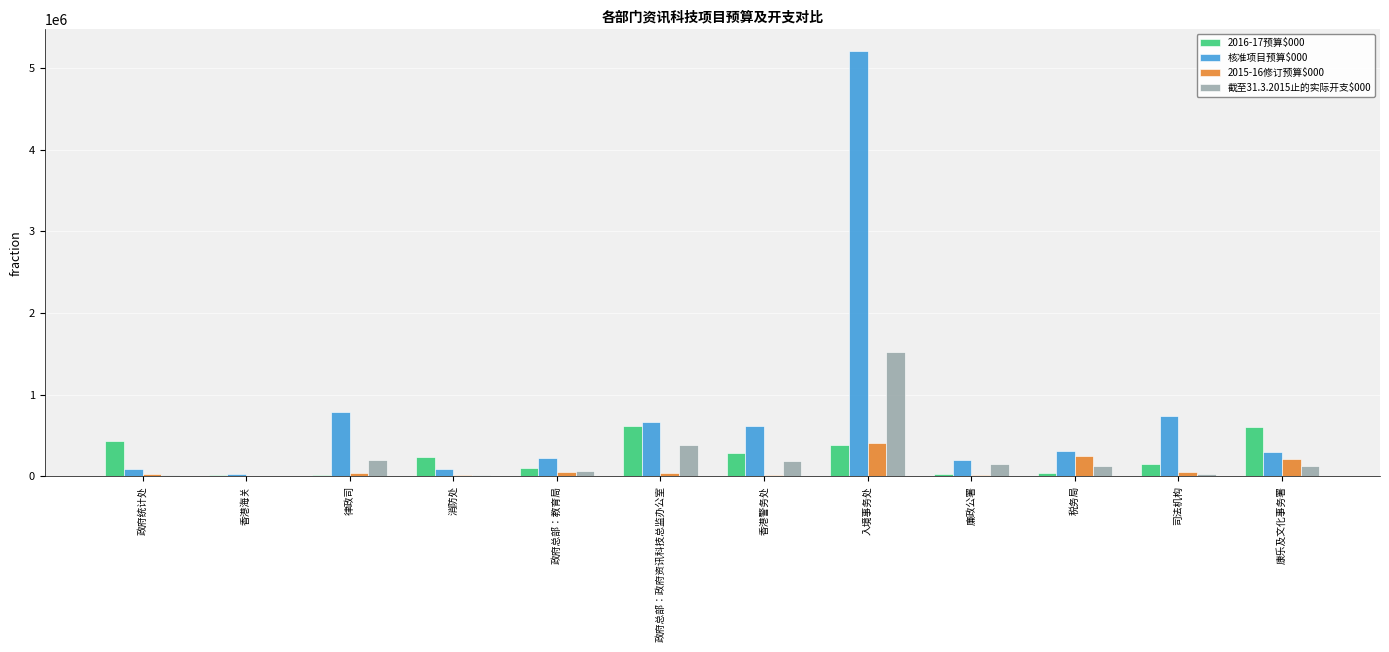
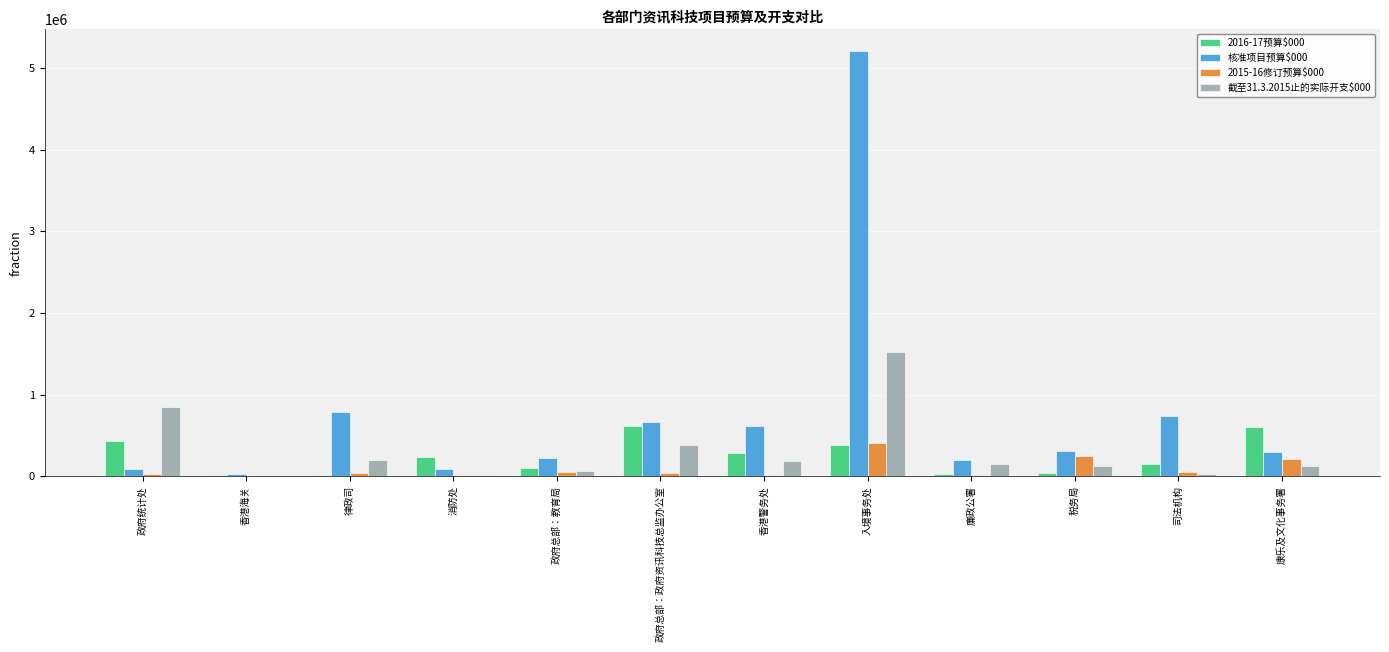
截至31.3.2015止的实际开支$000, 政府统计处: 0 -> 800000
